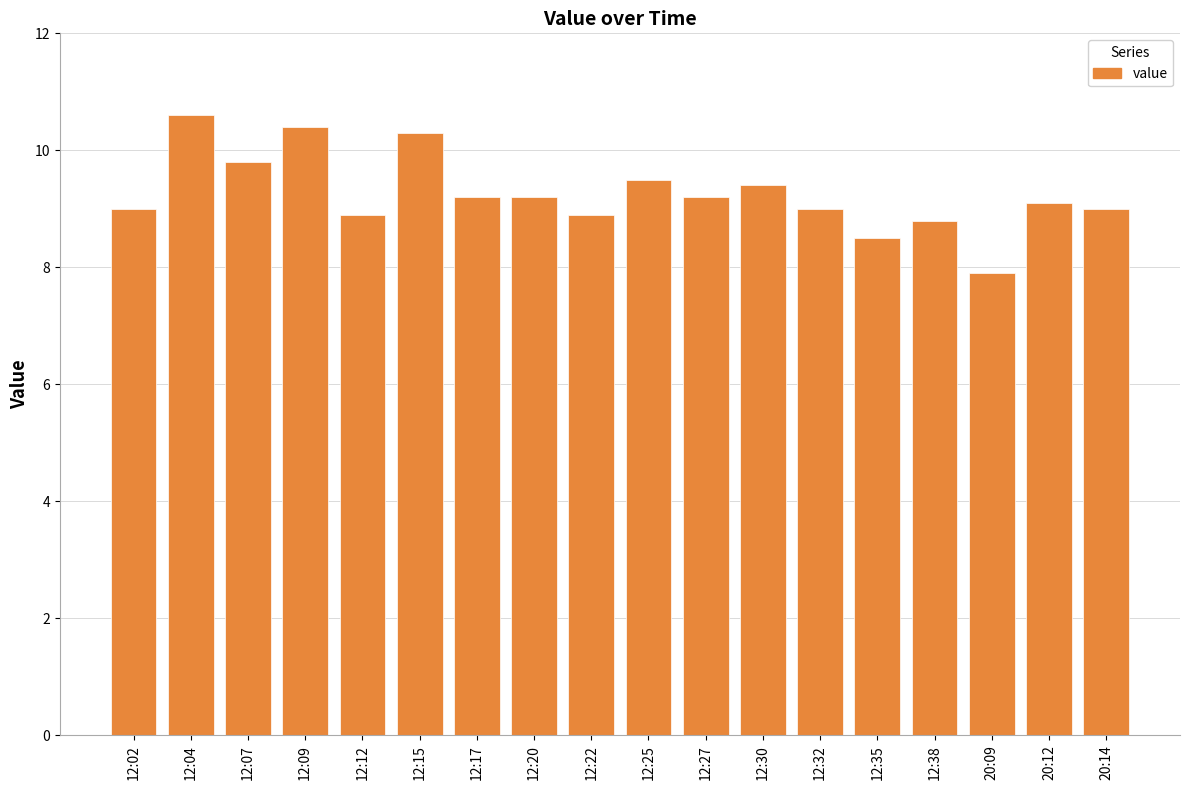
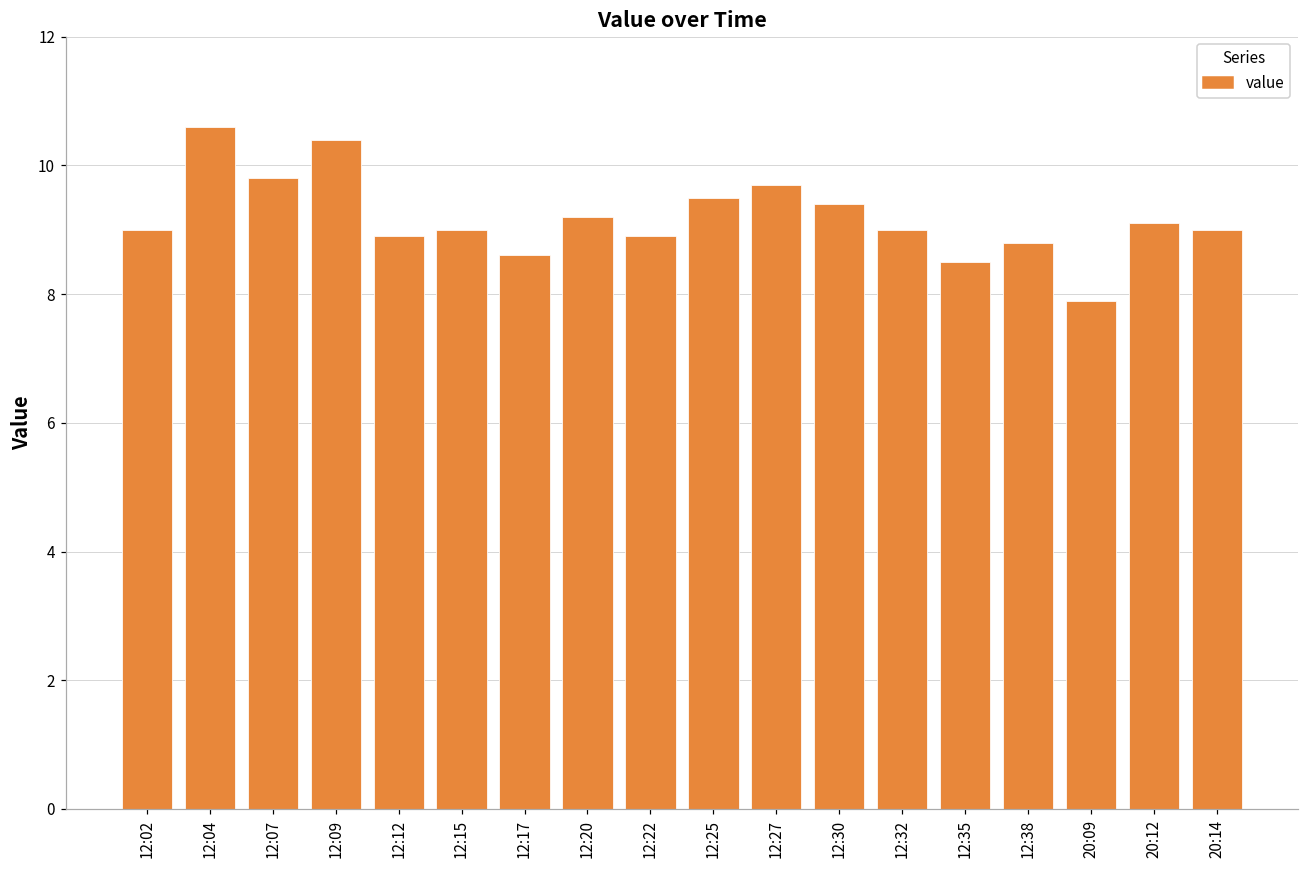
12:15: 10.3 -> 9.0
12:17: 9.2 -> 8.6
12:27: 9.2 -> 9.7
